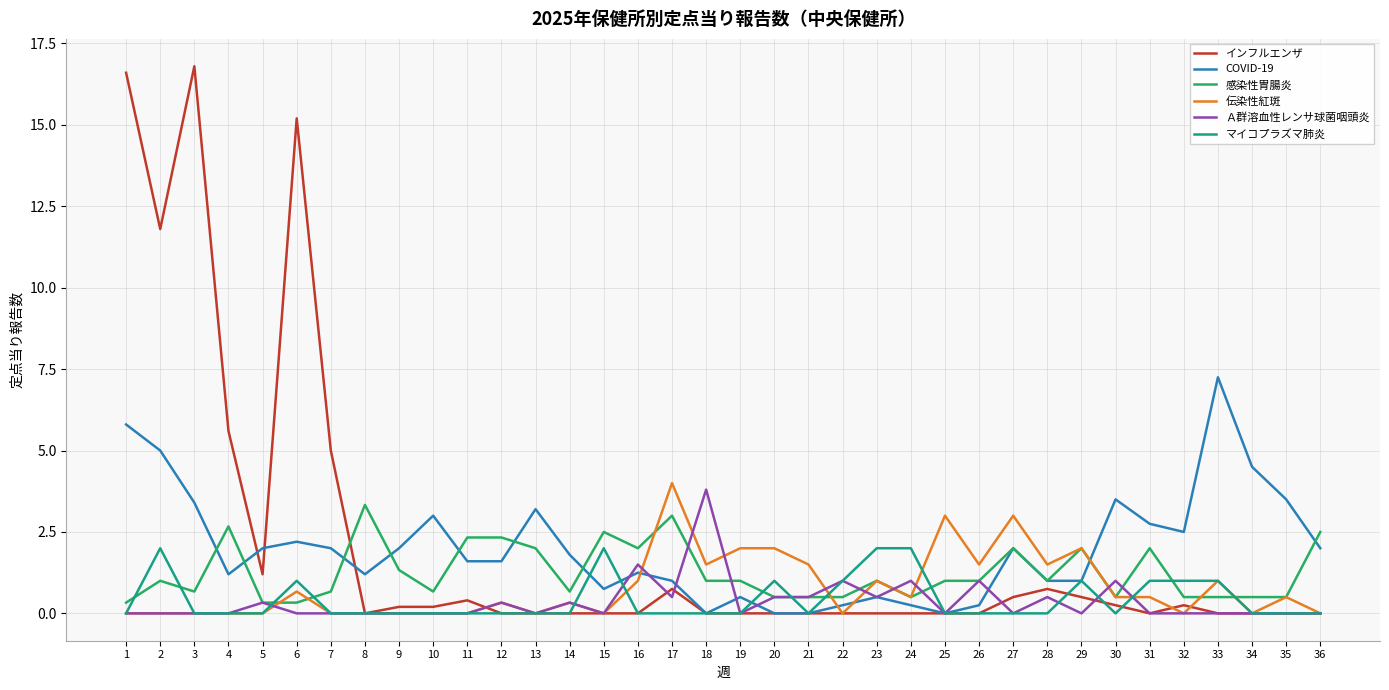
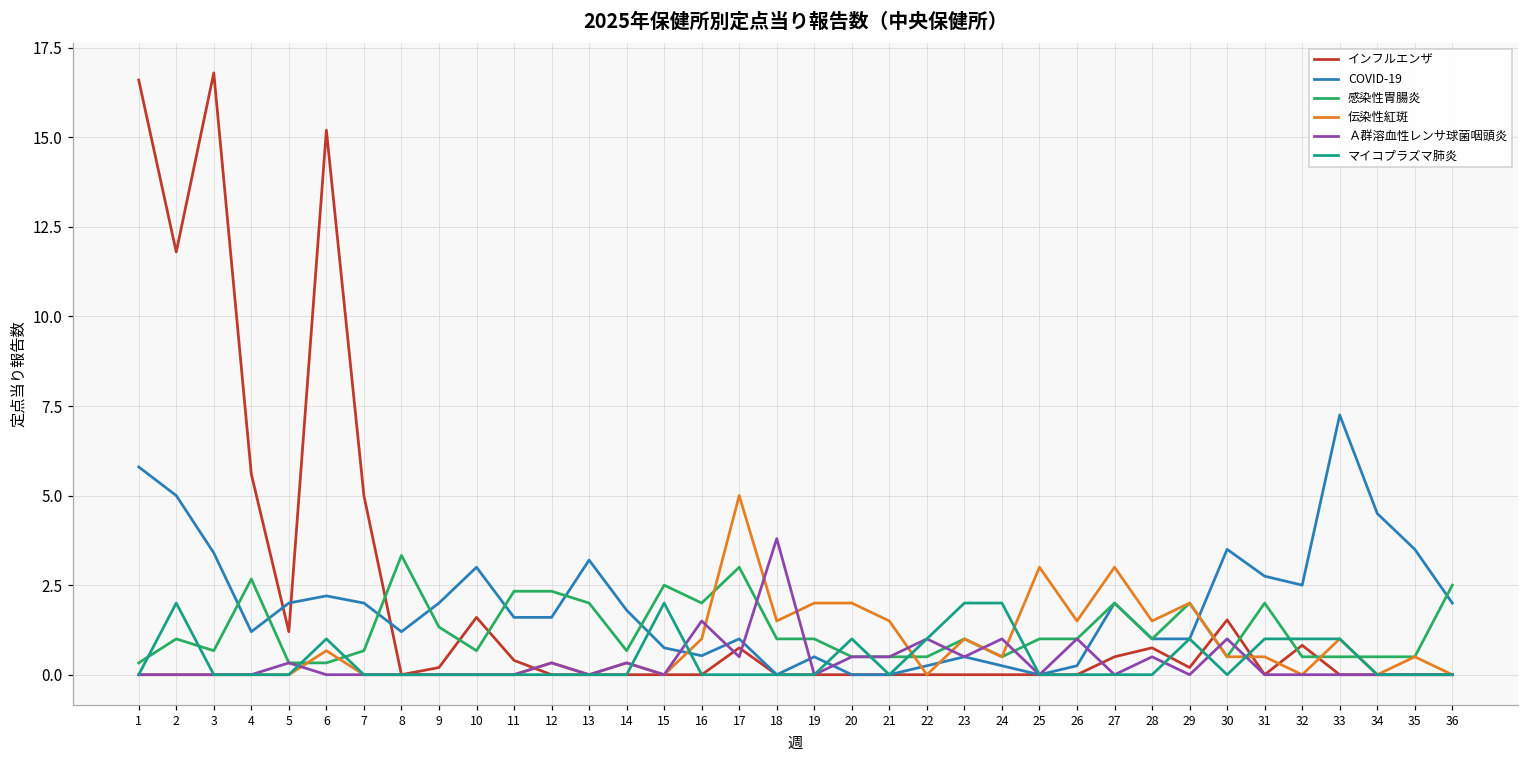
インフルエンザ, 10: 0.2 -> 1.6
COVID-19, 16: 1.3 -> 0.5
伝染性紅斑, 17: 4 -> 5
インフルエンザ, 29: 0.5 -> 0.2
インフルエンザ, 30: 0.3 -> 1.5
インフルエンザ, 32: 0.3 -> 0.8
